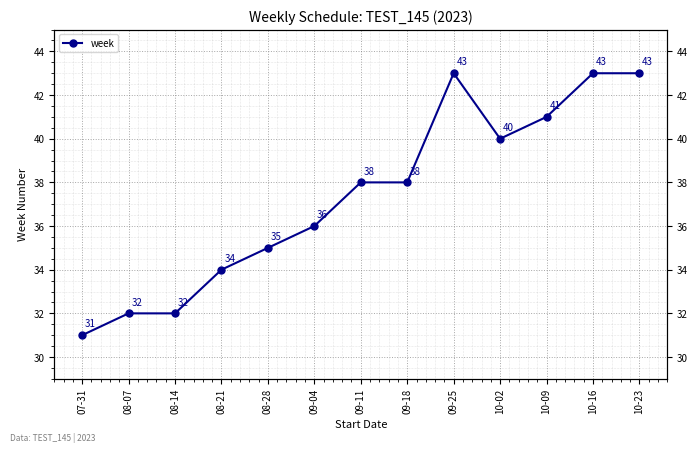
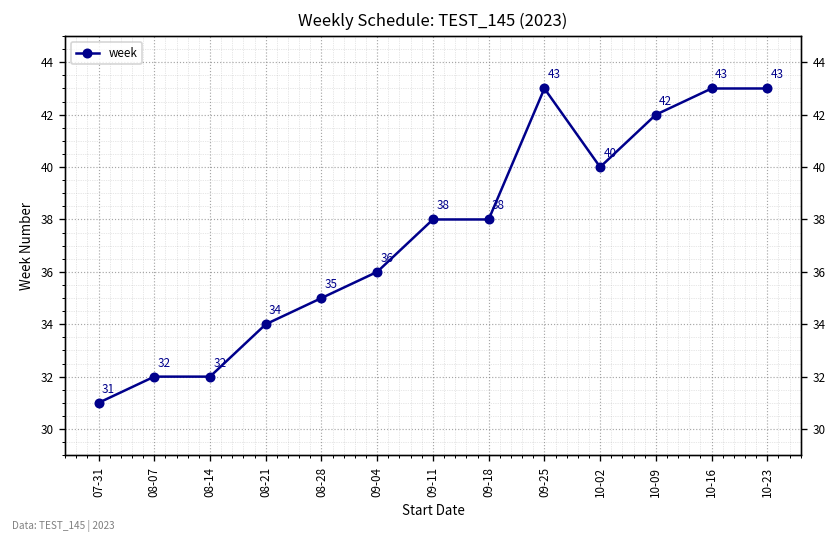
10-09: 41 -> 42
